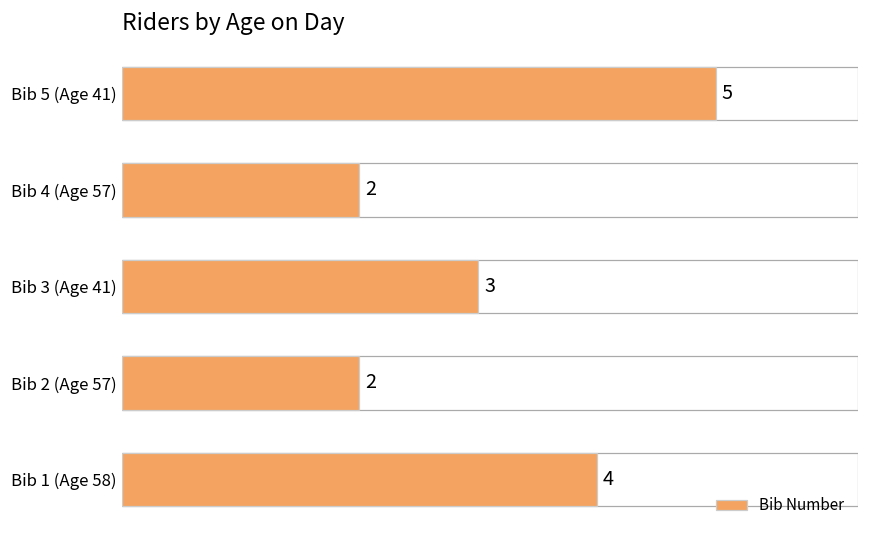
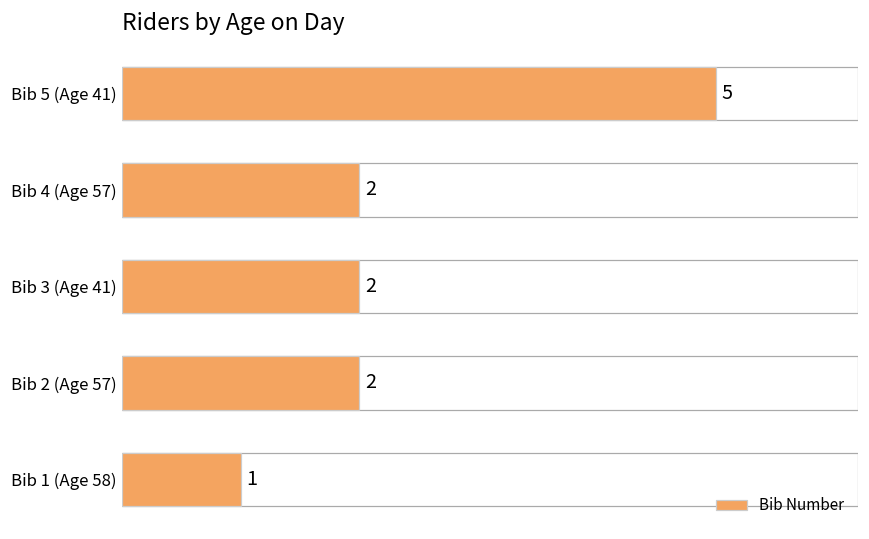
Bib 3 (Age 41): 3 -> 2
Bib 1 (Age 58): 4 -> 1
